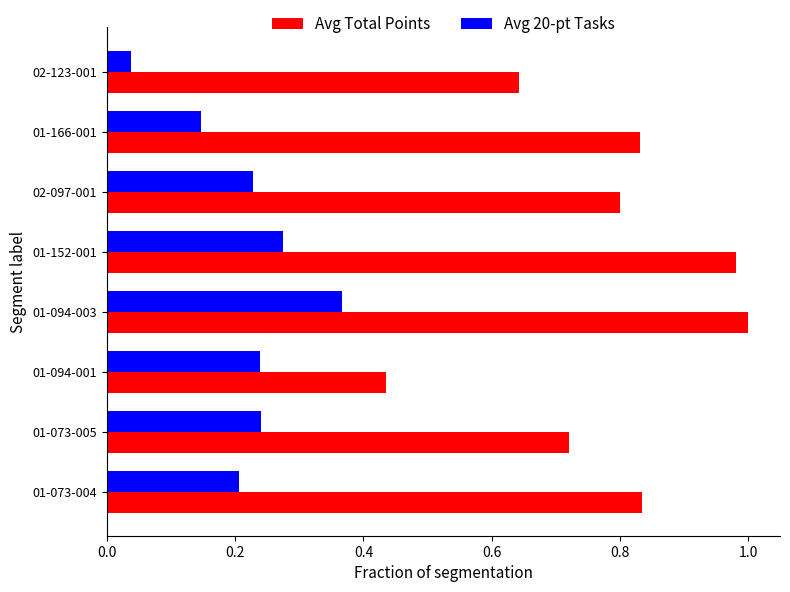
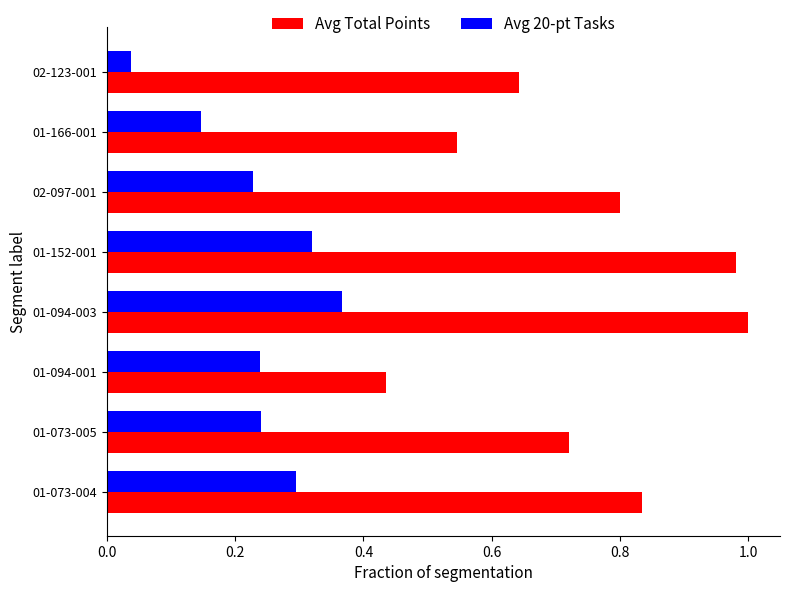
Avg Total Points, 01-166-001: 0.83 -> 0.55
Avg 20-pt Tasks, 01-152-001: 0.28 -> 0.32
Avg 20-pt Tasks, 01-073-004: 0.21 -> 0.29
